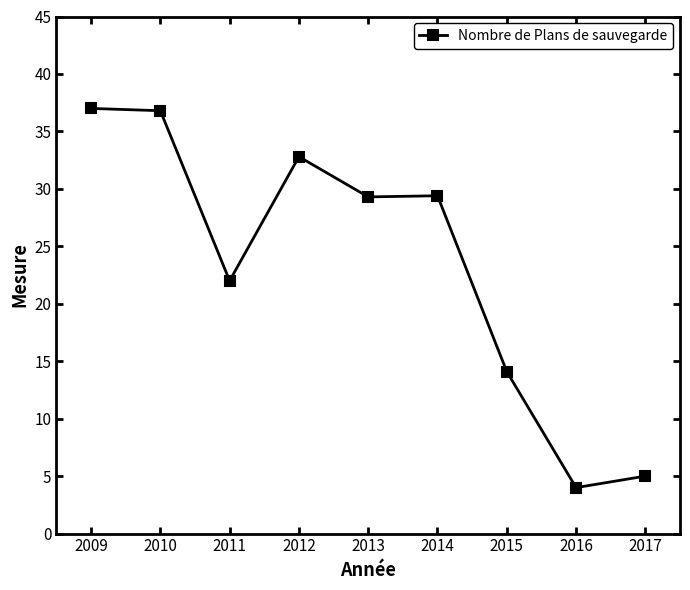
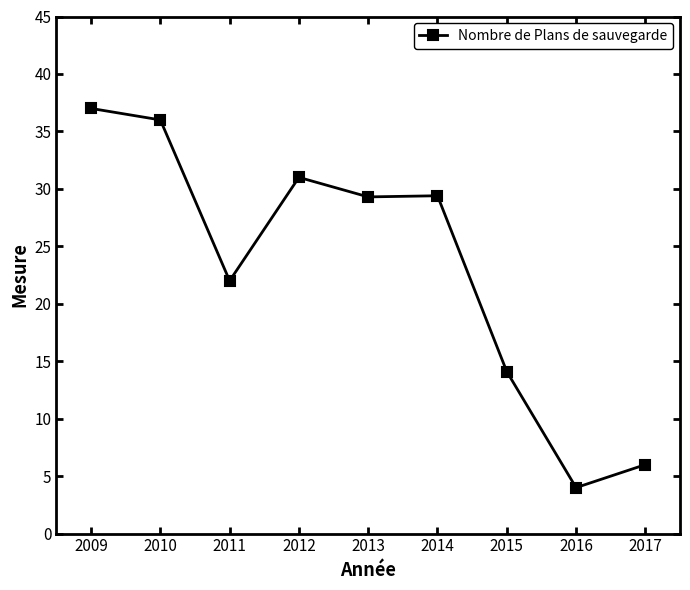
2010: 36.8 -> 36.0
2012: 32.8 -> 31.0
2017: 5 -> 6
